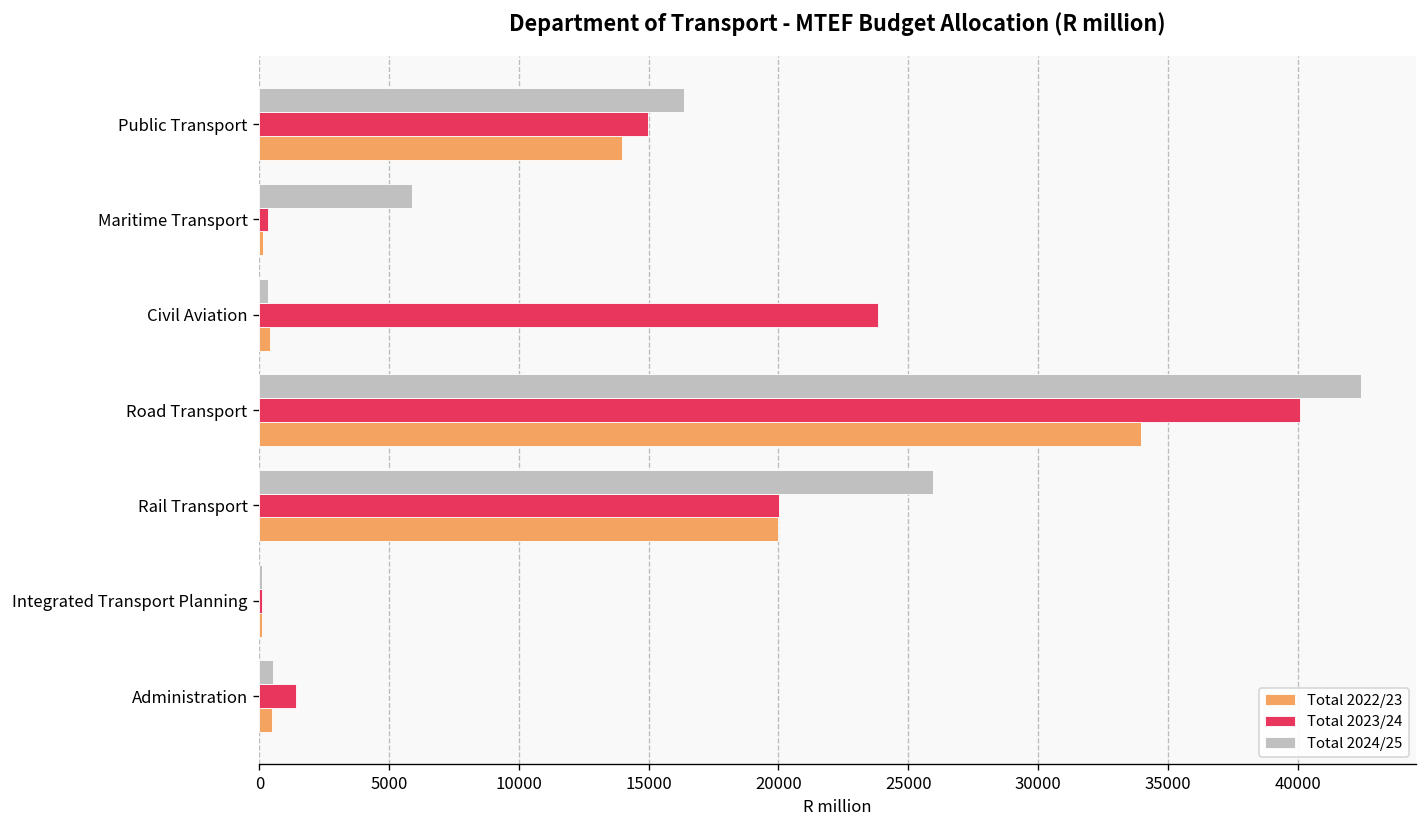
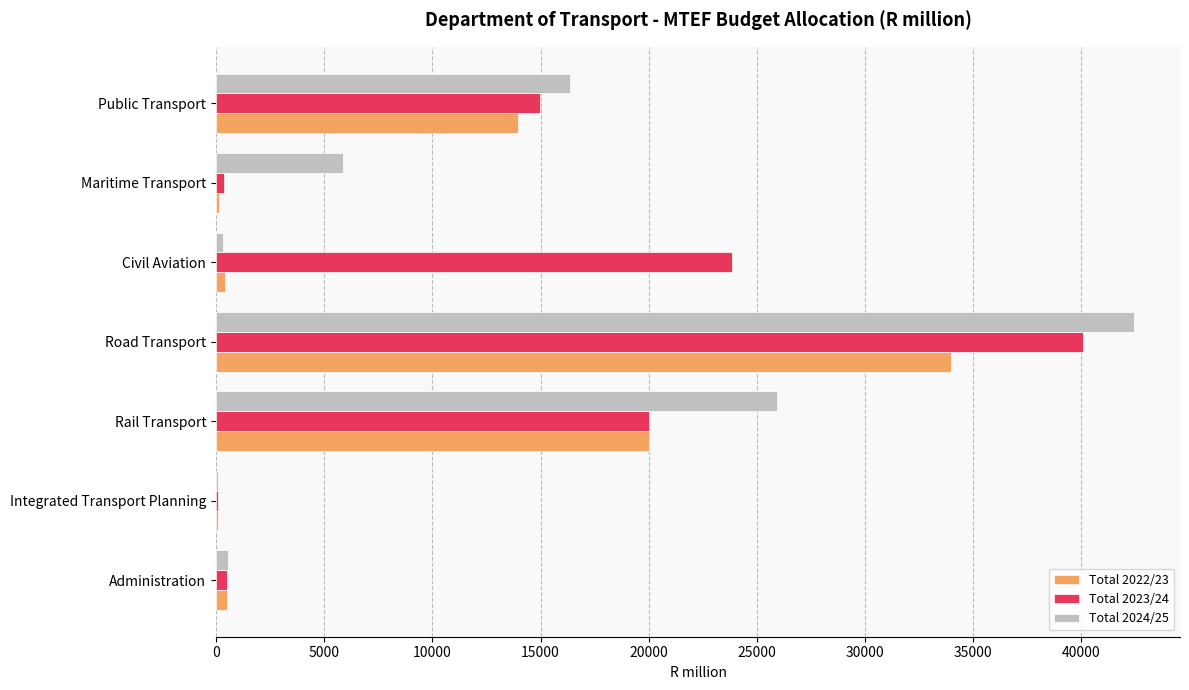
Total 2023/24, Administration: 1400 -> 500
